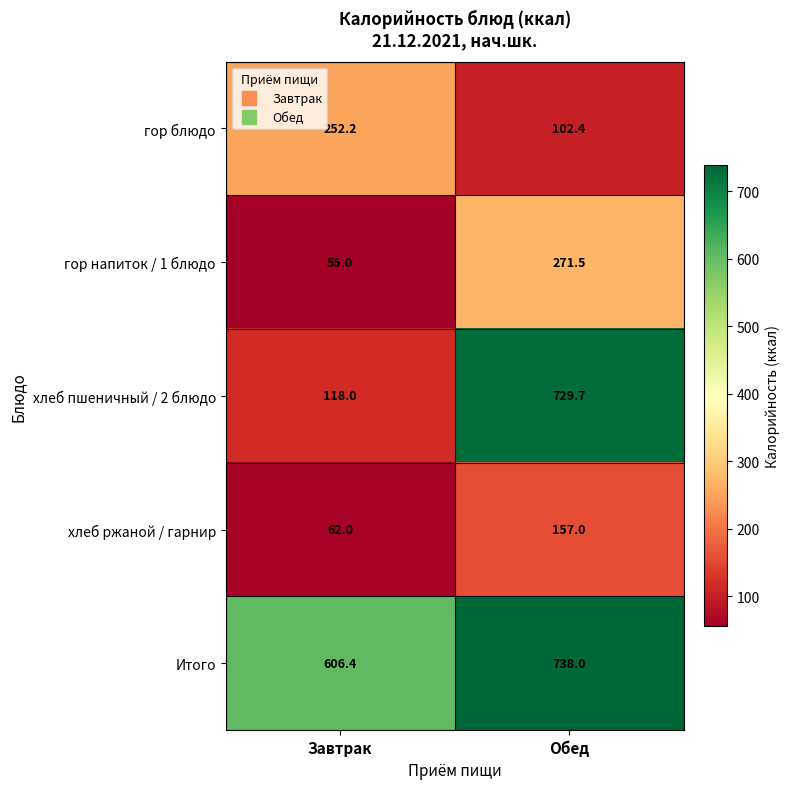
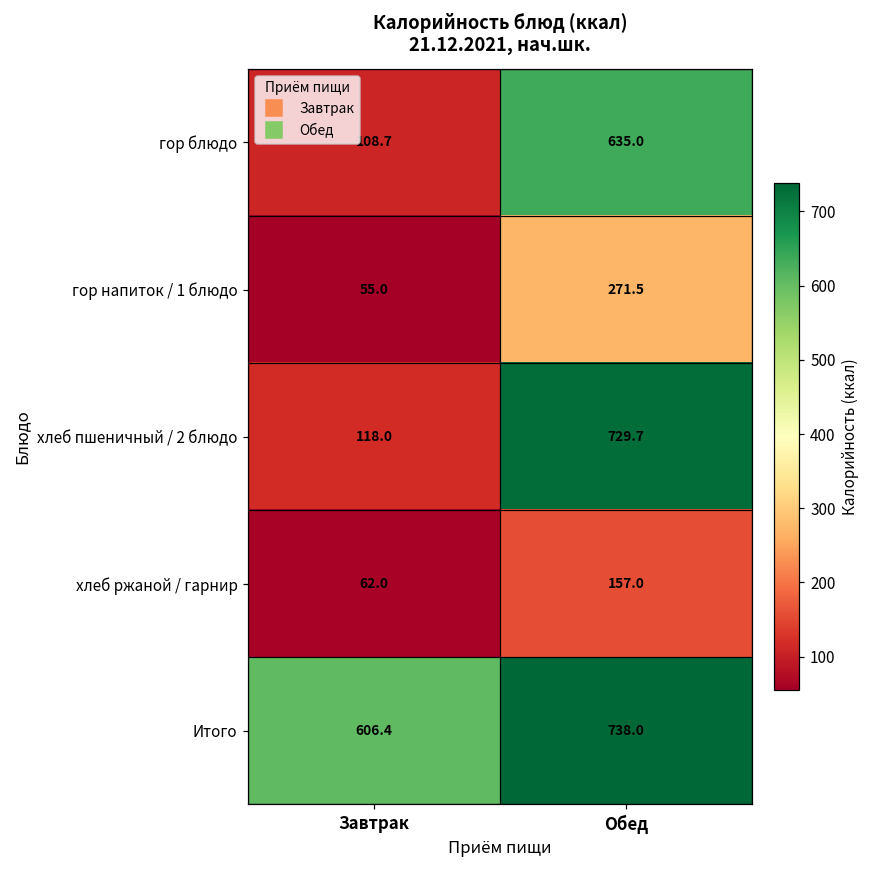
гор блюдо, Завтрак: 252.2 -> 108.7
гор блюдо, Обед: 102.4 -> 635.0
